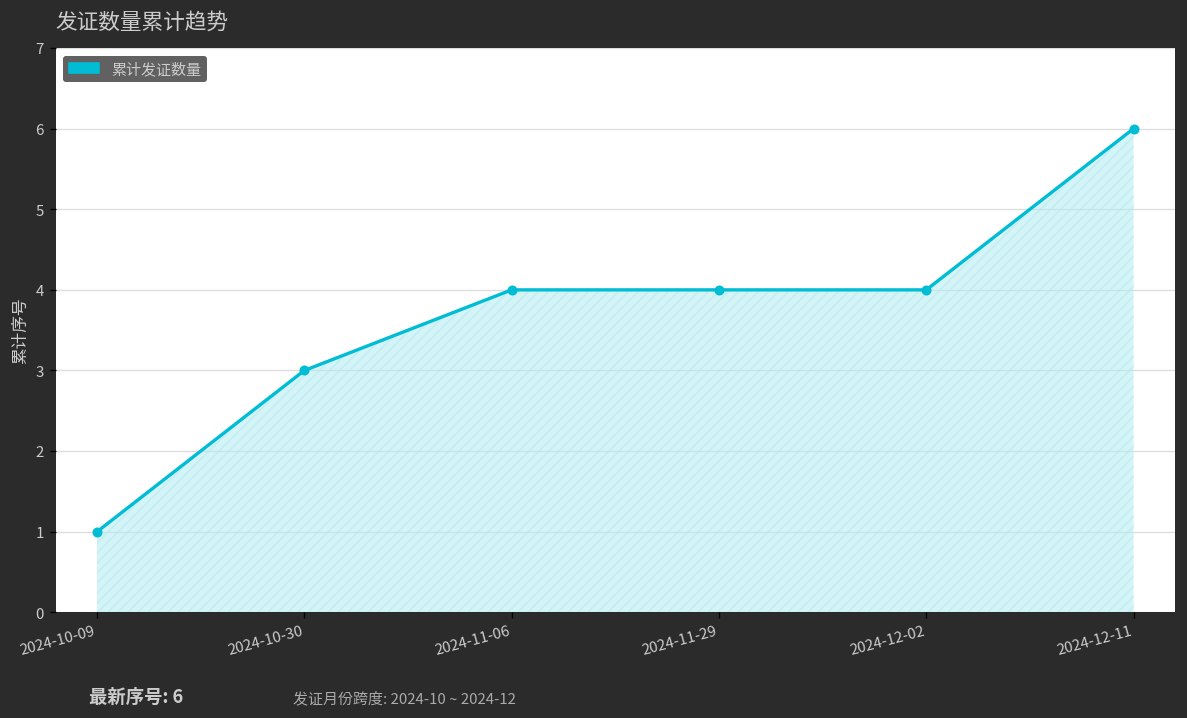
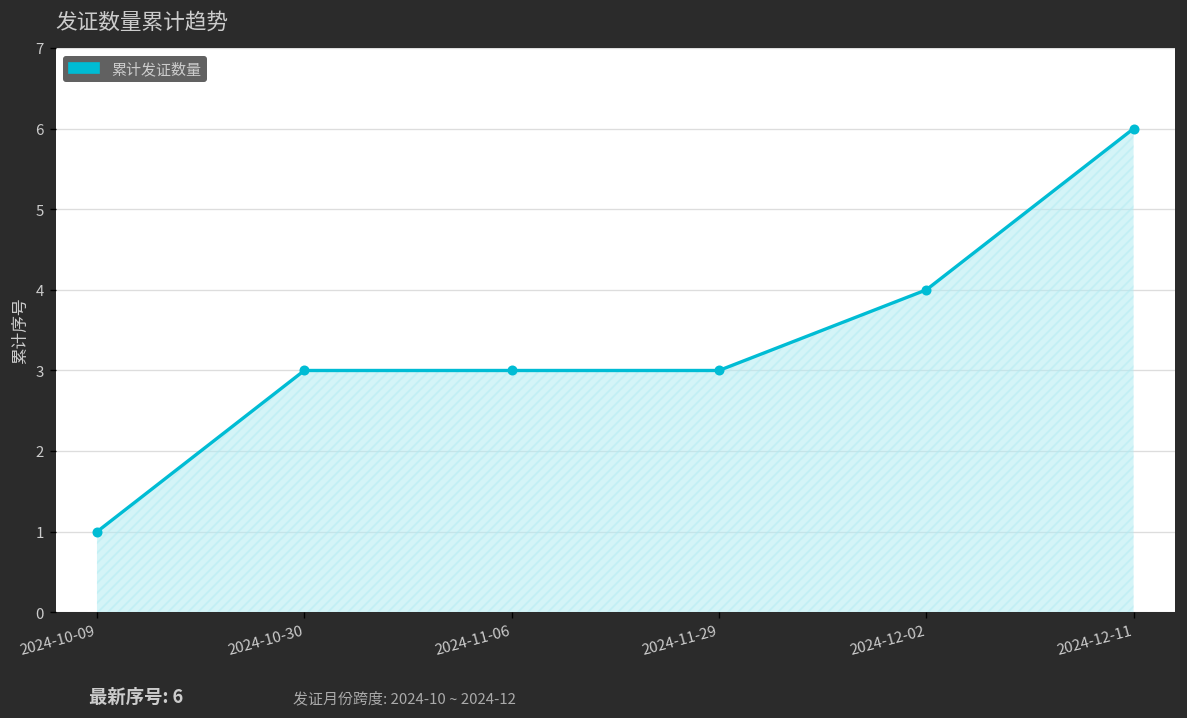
2024-11-06: 4 -> 3
2024-11-29: 4 -> 3
